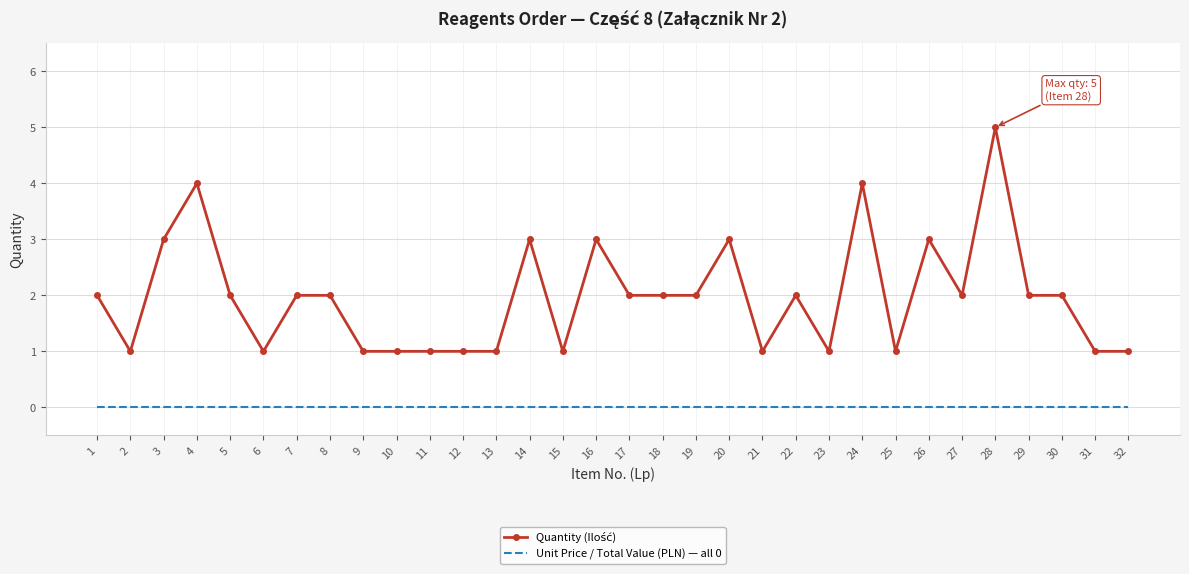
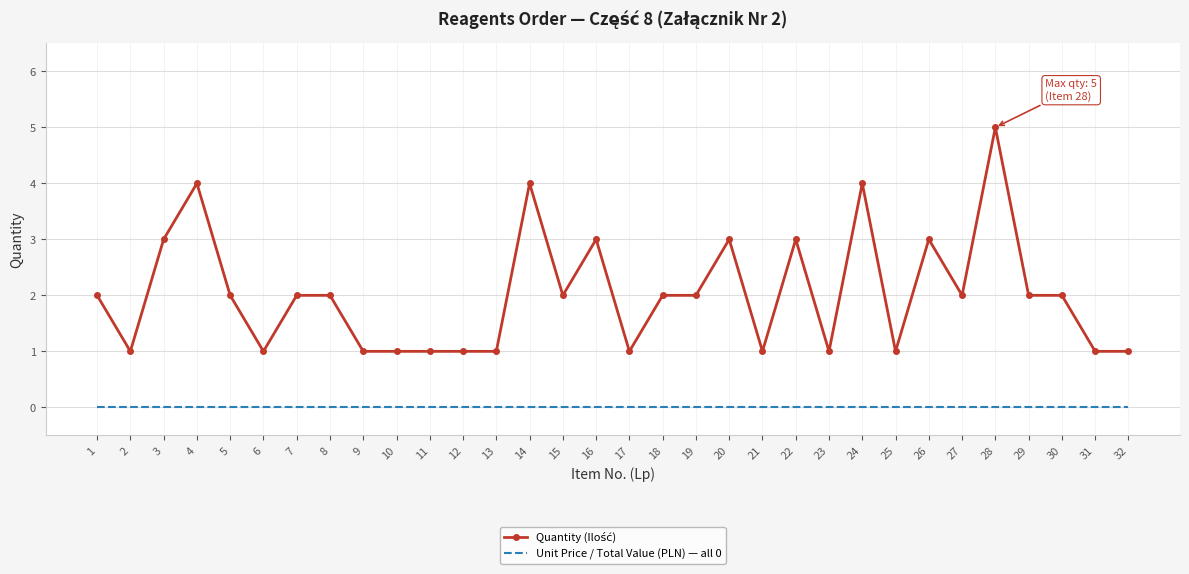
Quantity (Ilość), 14: 3 -> 4
Quantity (Ilość), 15: 1 -> 2
Quantity (Ilość), 17: 2 -> 1
Quantity (Ilość), 22: 2 -> 3
